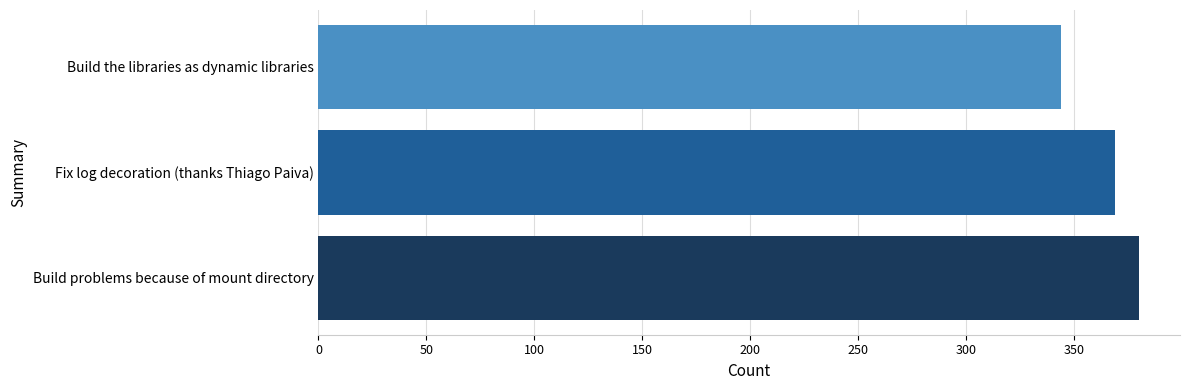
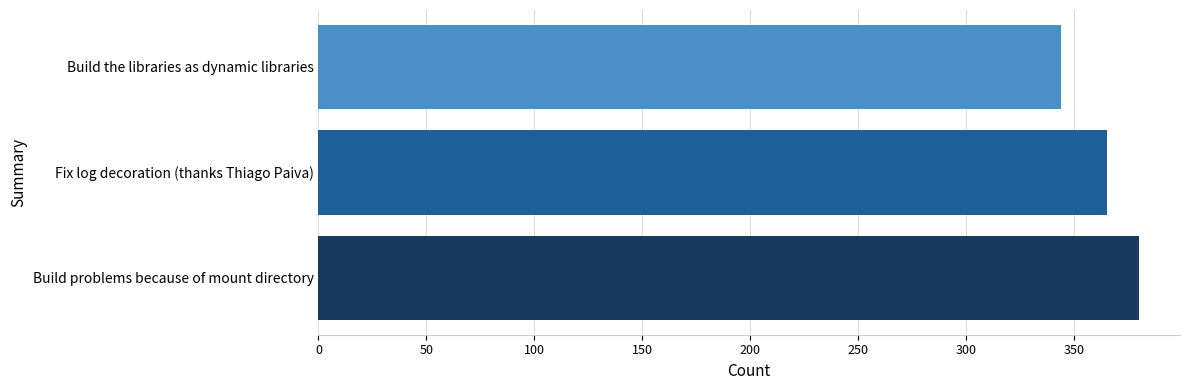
Fix log decoration (thanks Thiago Paiva): 369 -> 365
